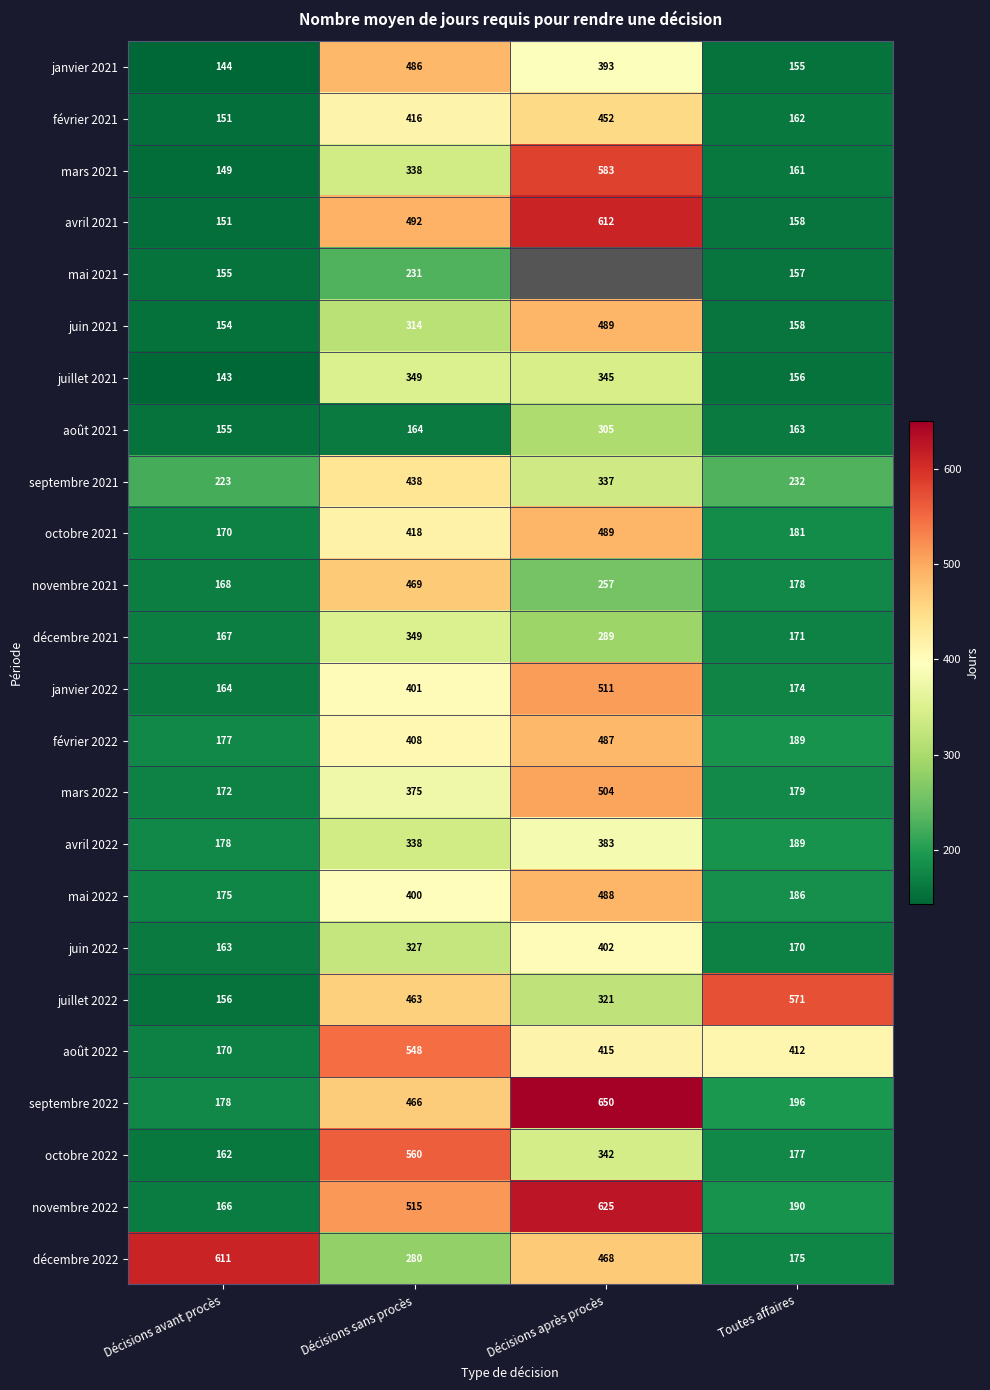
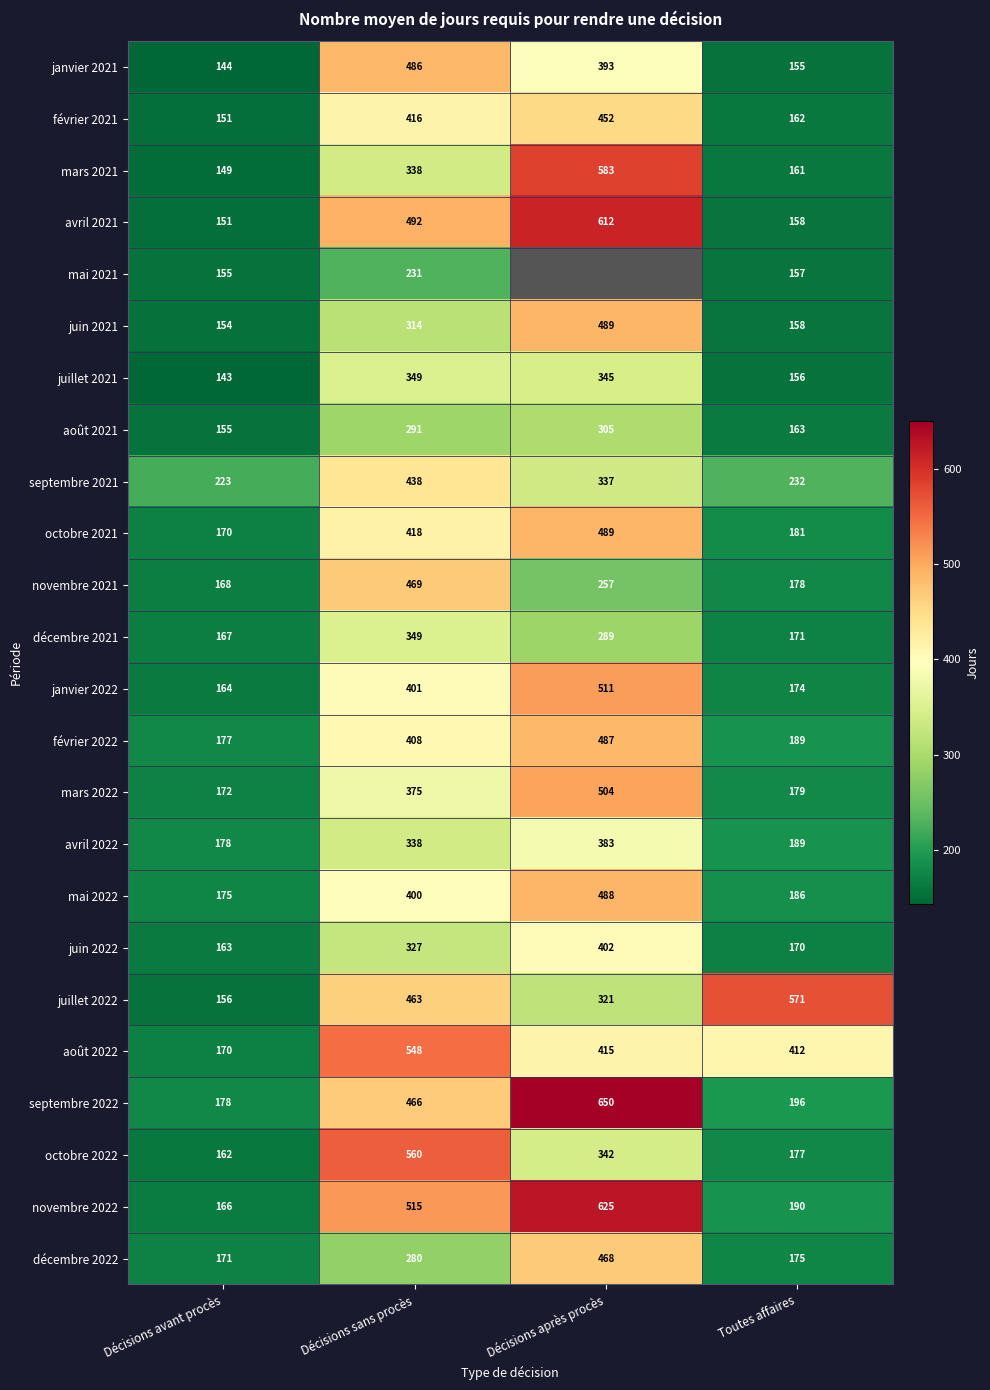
août 2021, Décisions sans procès: 164 -> 291
décembre 2022, Décisions avant procès: 611 -> 171
